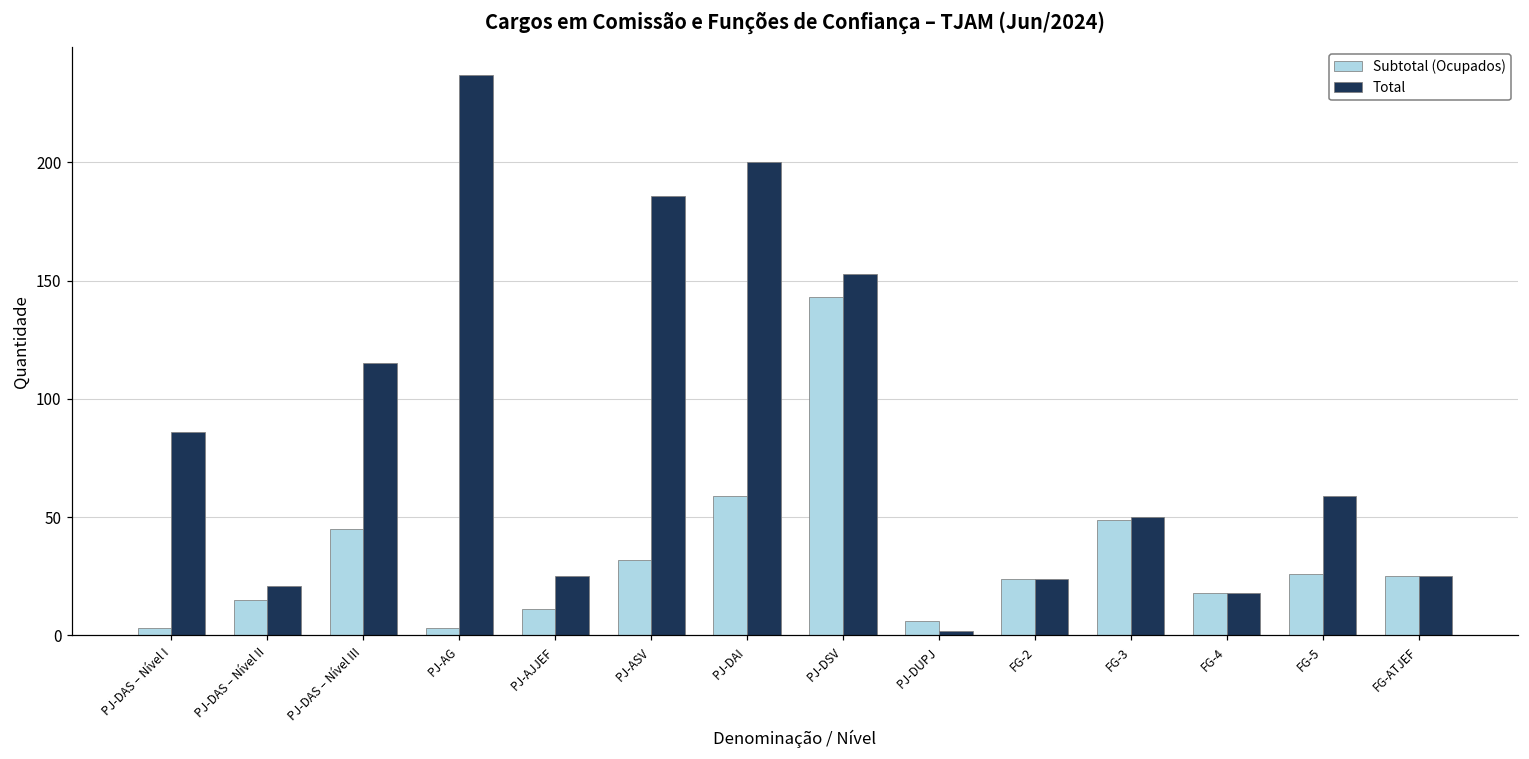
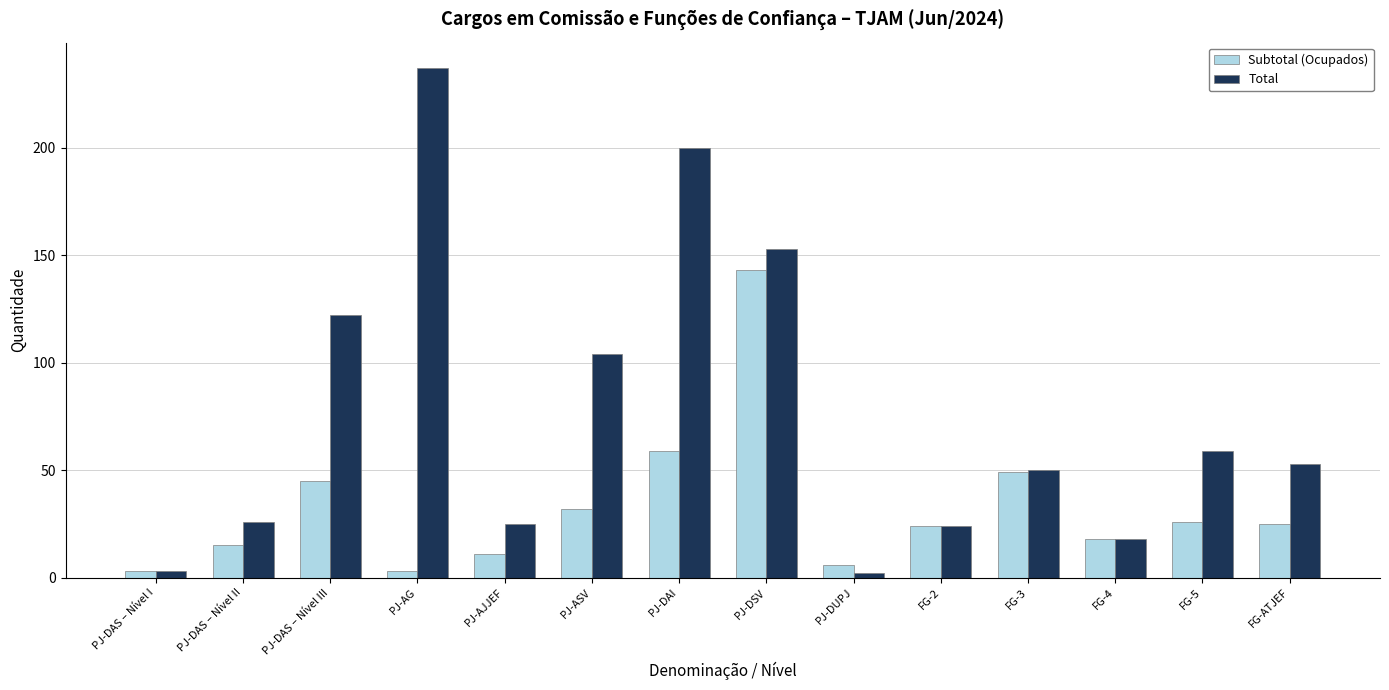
Total, PJ-DAS – Nível I: 86 -> 3
Total, PJ-DAS – Nível II: 21 -> 26
Total, PJ-DAS – Nível III: 115 -> 122
Total, PJ-ASV: 186 -> 104
Total, FG-ATJEF: 25 -> 53
